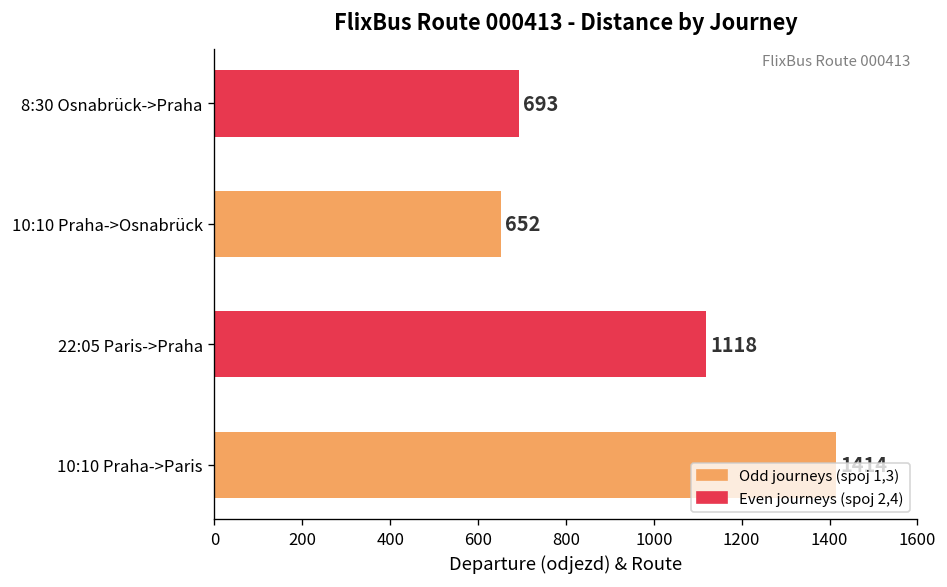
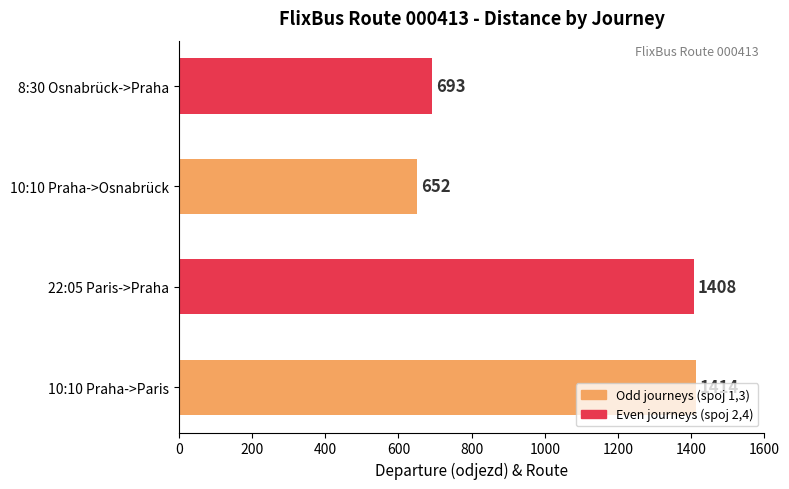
22:05 Paris->Praha: 1118 -> 1408
